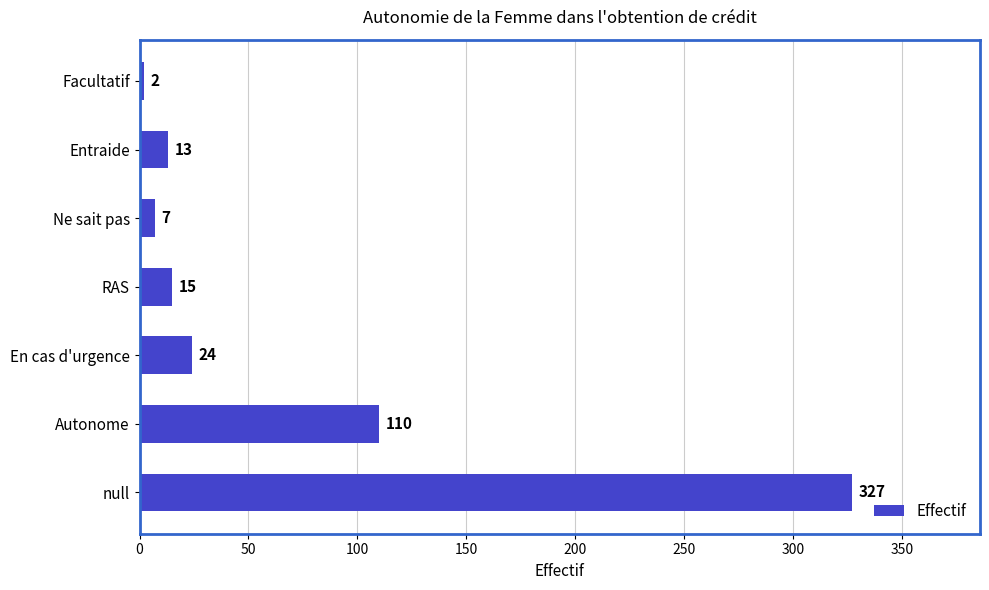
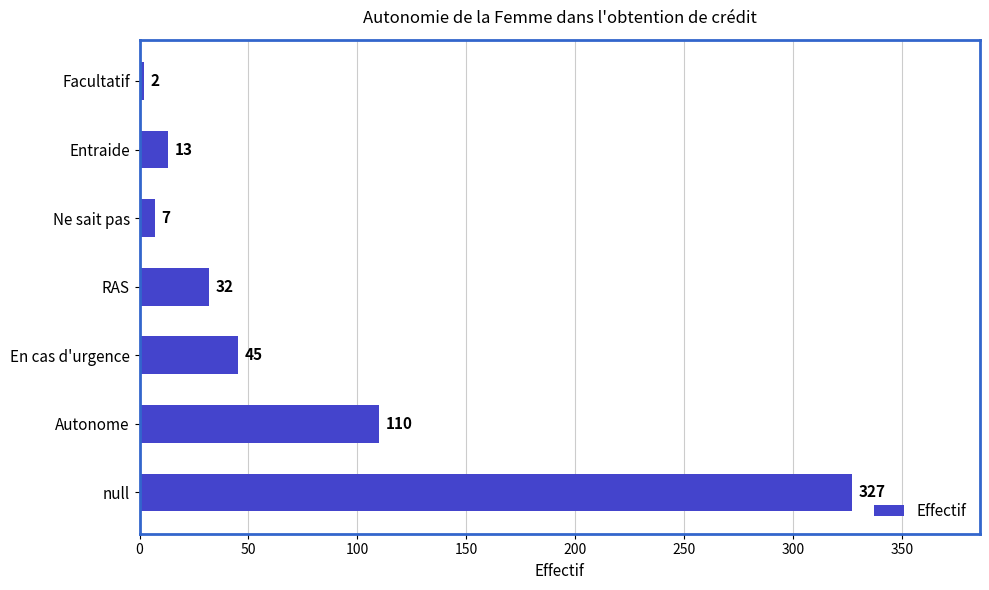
RAS: 15 -> 32
En cas d'urgence: 24 -> 45
